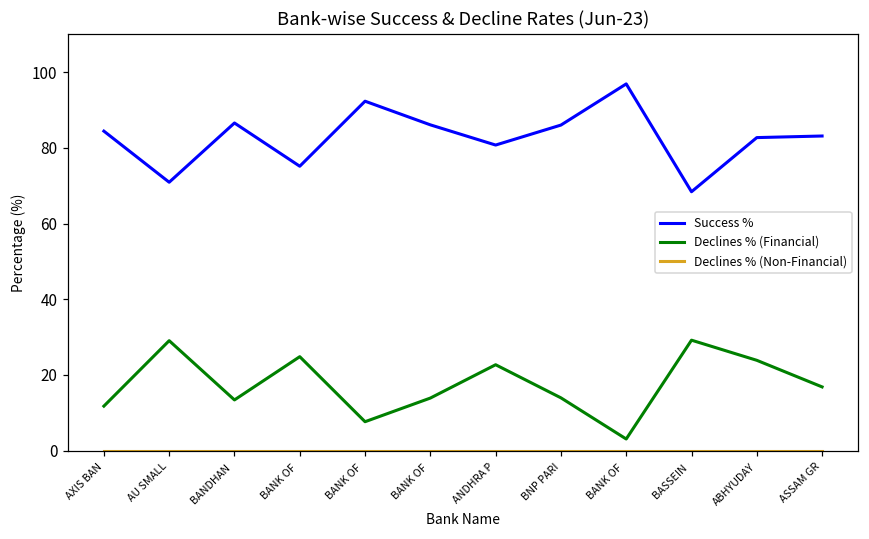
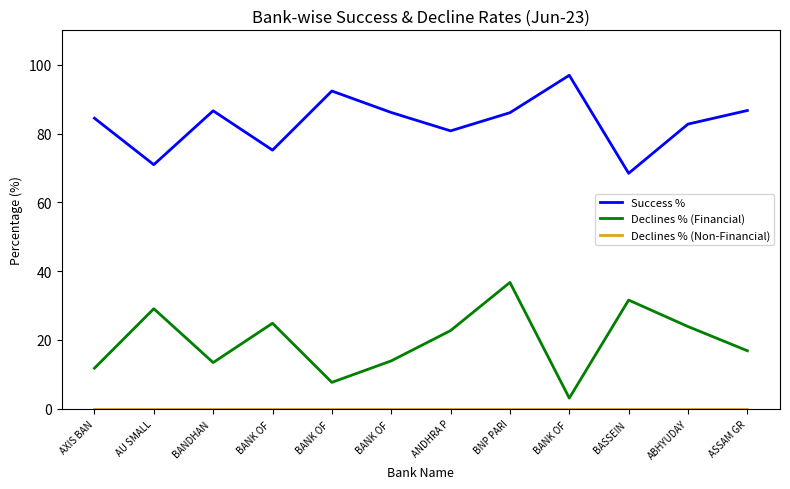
Declines % (Financial), BNP PARI: 14 -> 37
Declines % (Financial), BASSEIN: 29 -> 32
Success %, ASSAM GR: 83 -> 87
